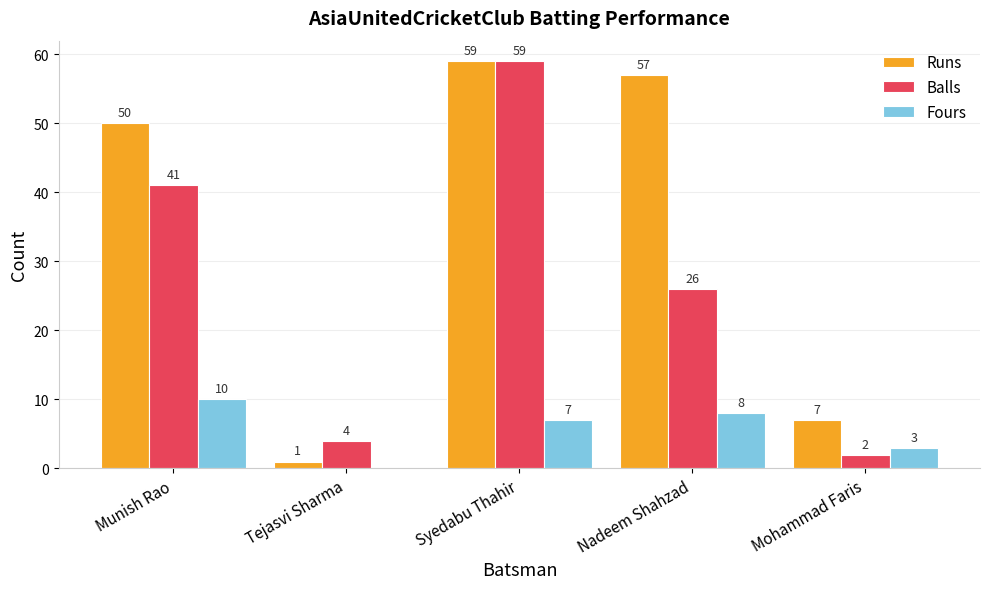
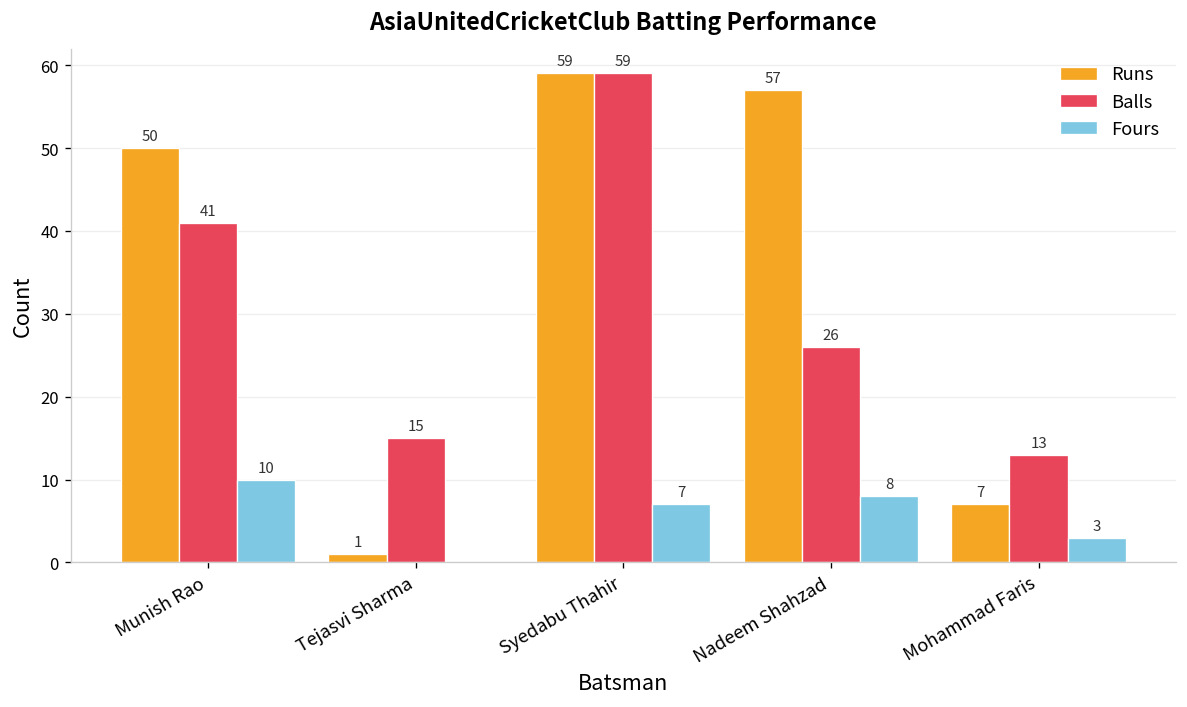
Balls, Tejasvi Sharma: 4 -> 15
Balls, Mohammad Faris: 2 -> 13
